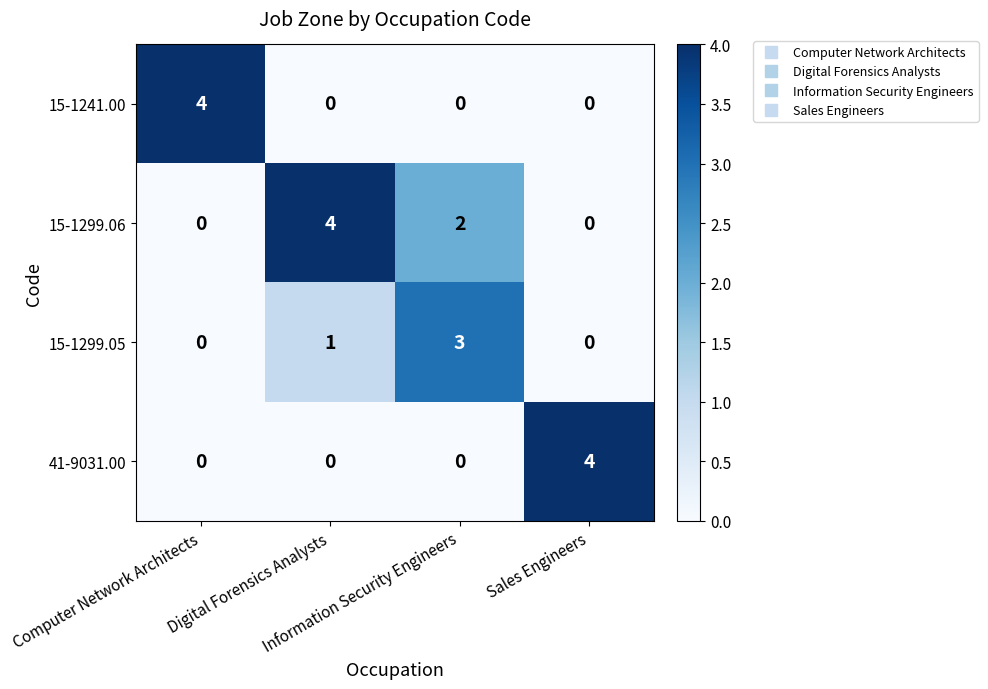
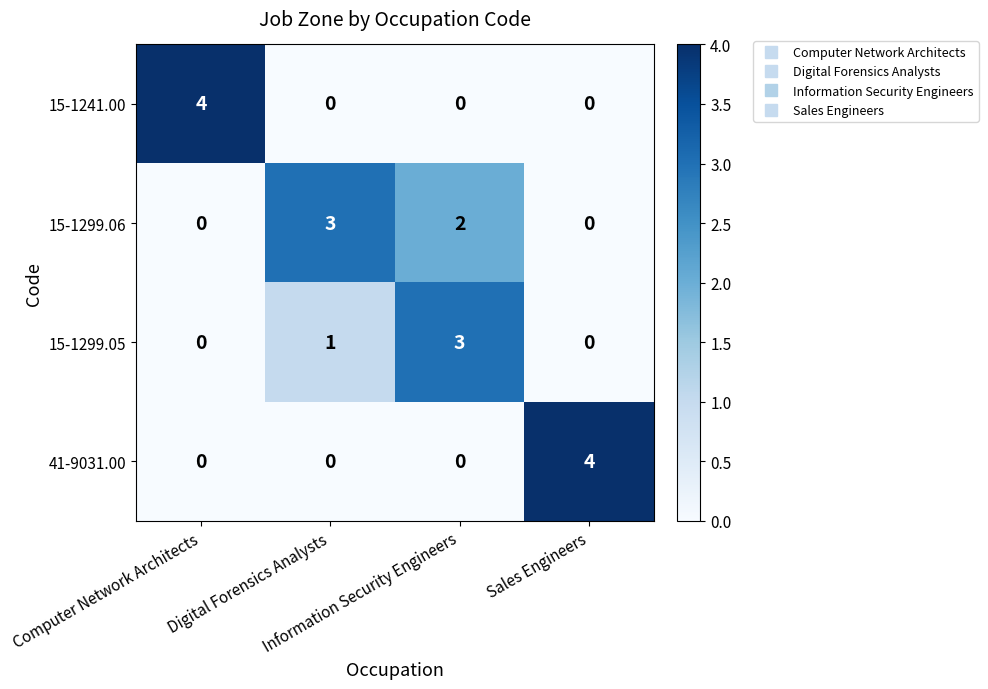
15-1299.06, Digital Forensics Analysts: 4 -> 3
